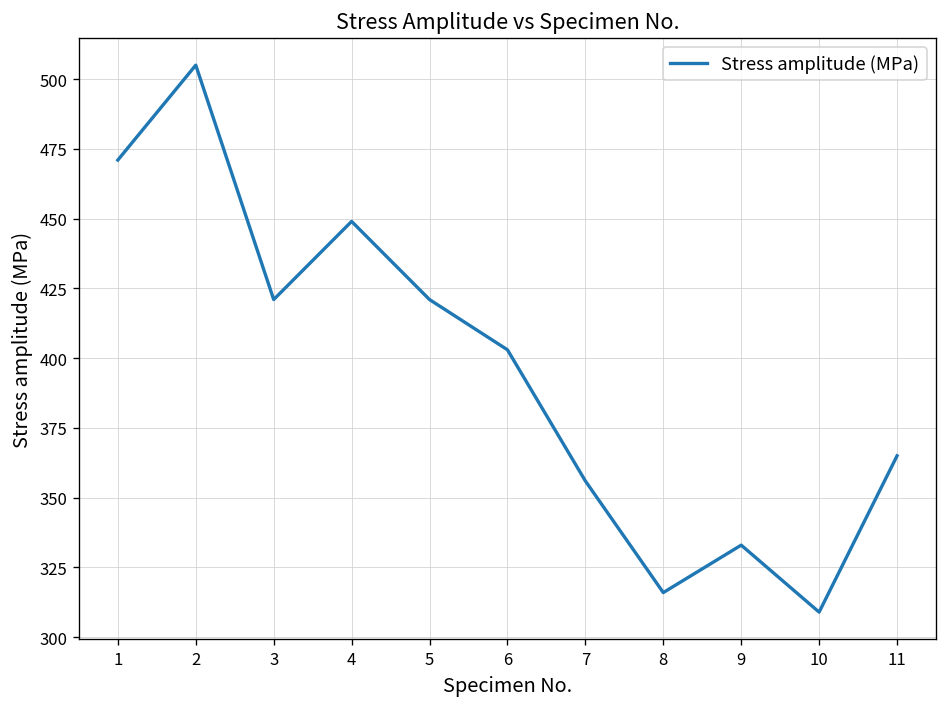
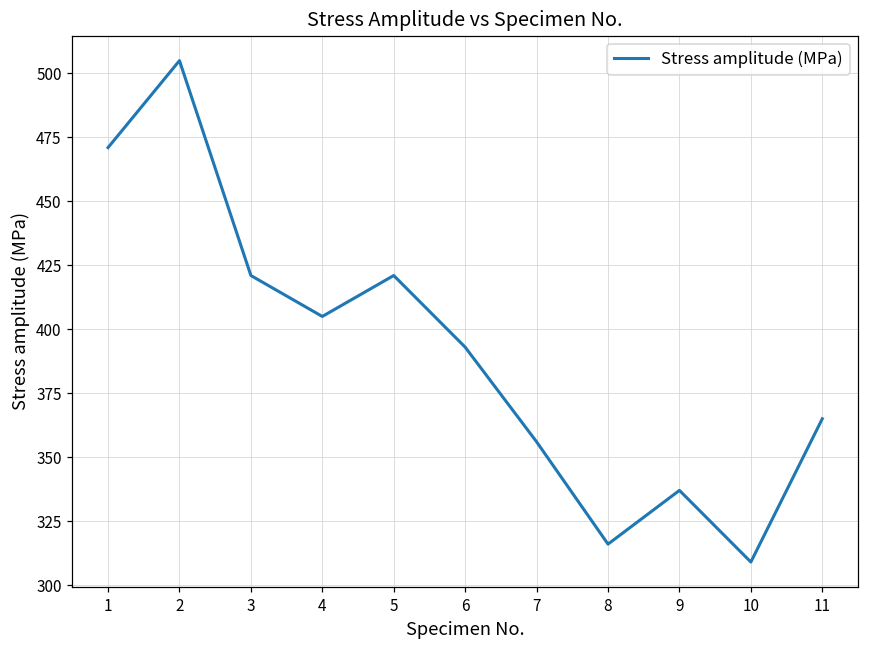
4: 449 -> 405
6: 403 -> 393
9: 333 -> 337
